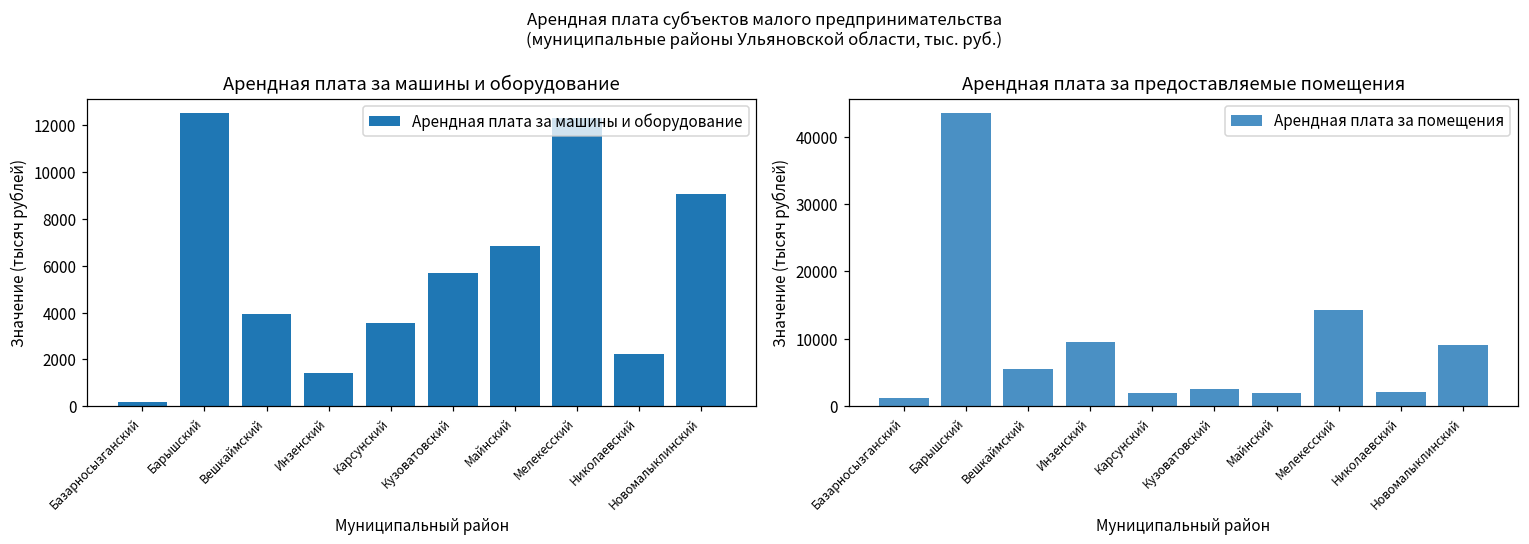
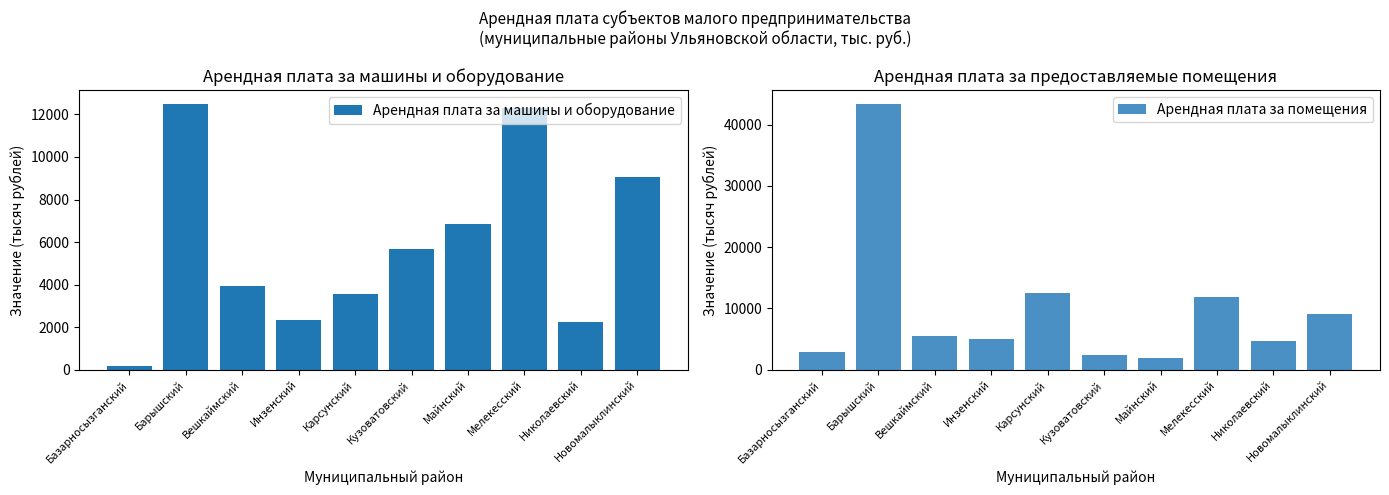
Арендная плата за машины и оборудование, Инзенский: 1400 -> 2300
Арендная плата за предоставляемые помещения, Базарносызганский: 1000 -> 3000
Арендная плата за предоставляемые помещения, Инзенский: 9000 -> 5000
Арендная плата за предоставляемые помещения, Карсунский: 2000 -> 12000
Арендная плата за предоставляемые помещения, Мелекесский: 14000 -> 12000
Арендная плата за предоставляемые помещения, Николаевский: 2000 -> 5000
